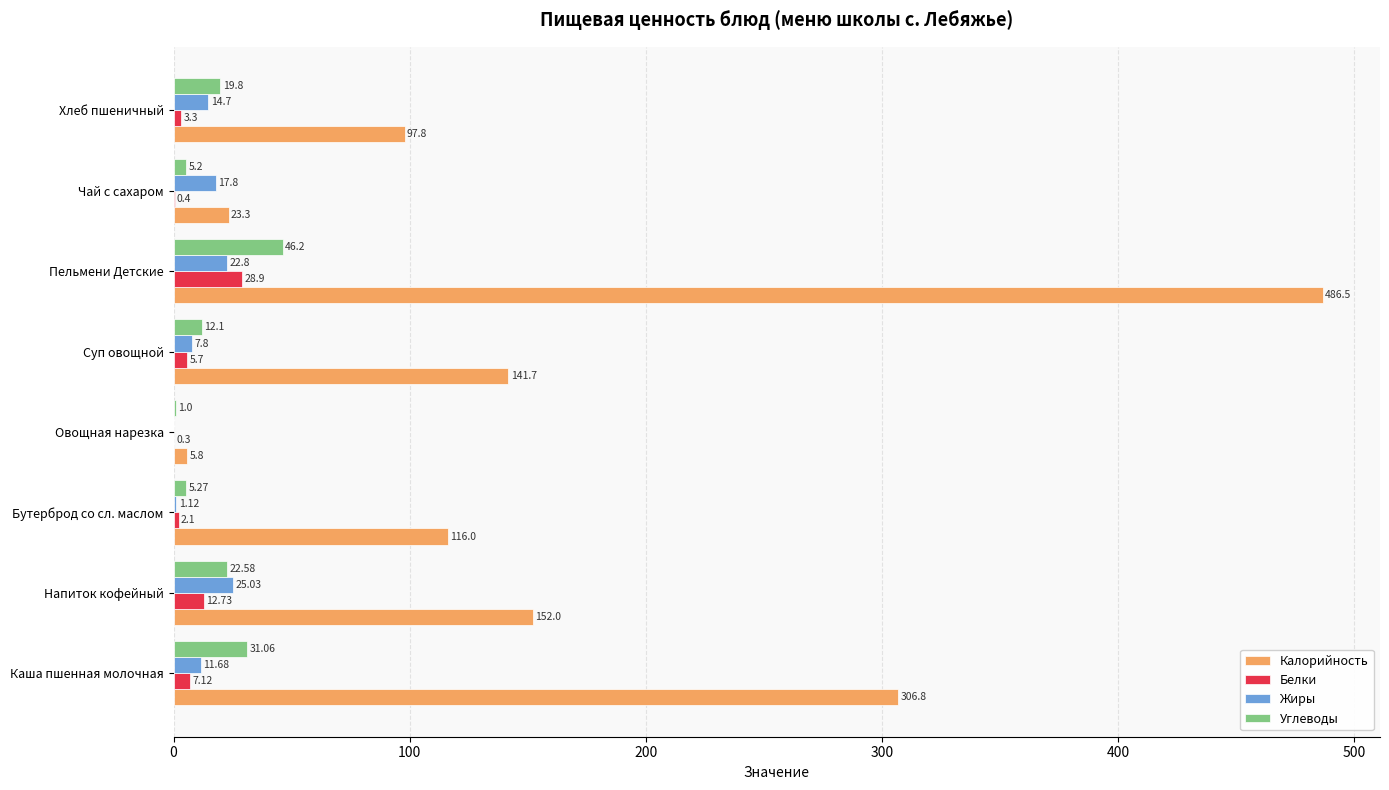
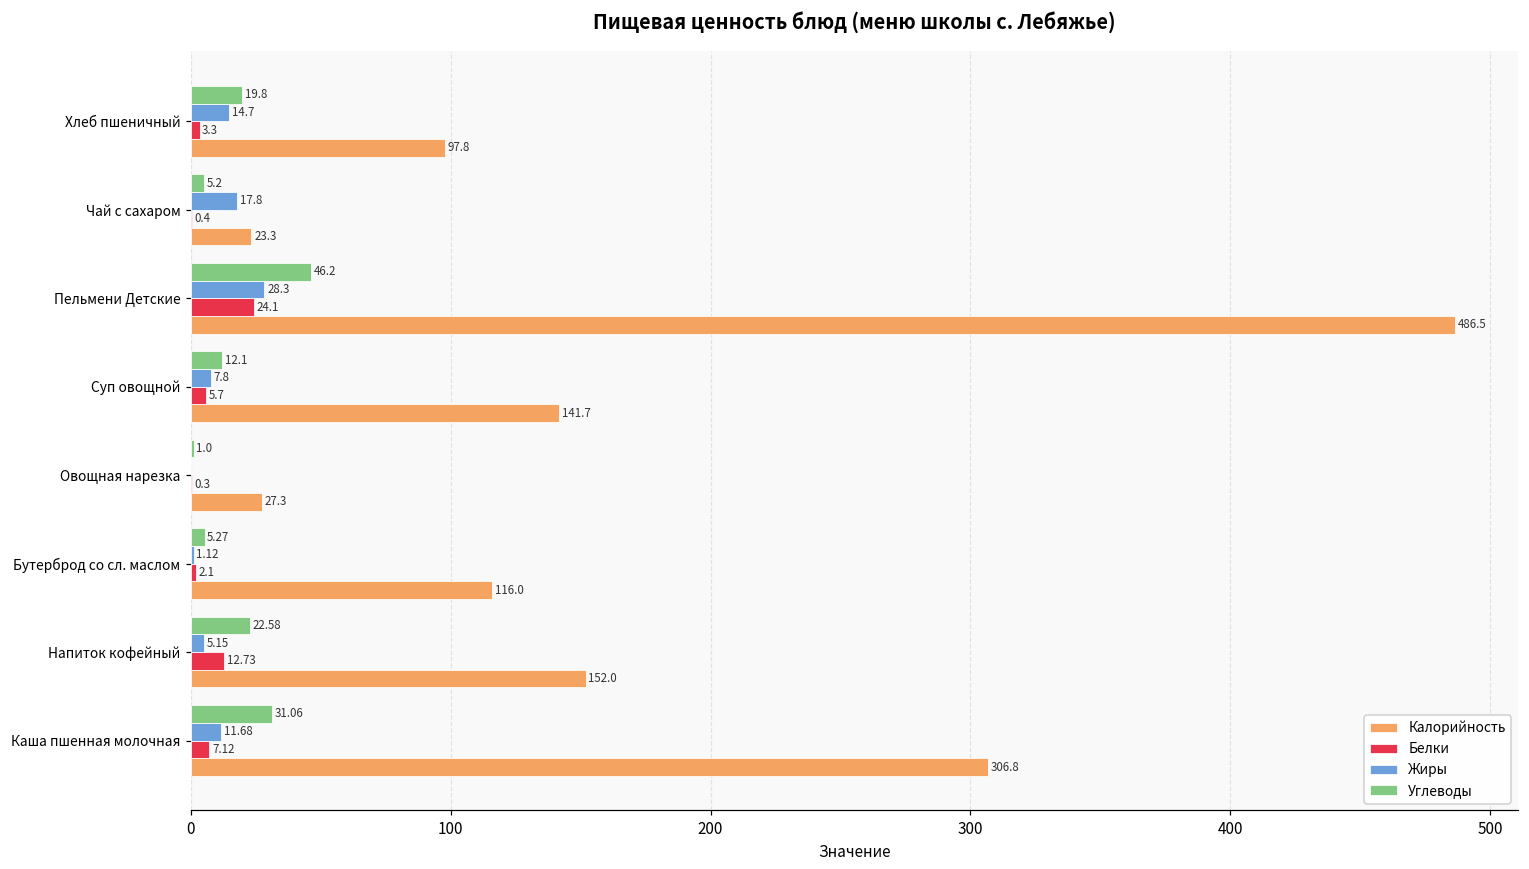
Жиры, Пельмени Детские: 22.8 -> 28.3
Белки, Пельмени Детские: 28.9 -> 24.1
Калорийность, Овощная нарезка: 5.8 -> 27.3
Жиры, Напиток кофейный: 25.03 -> 5.15
